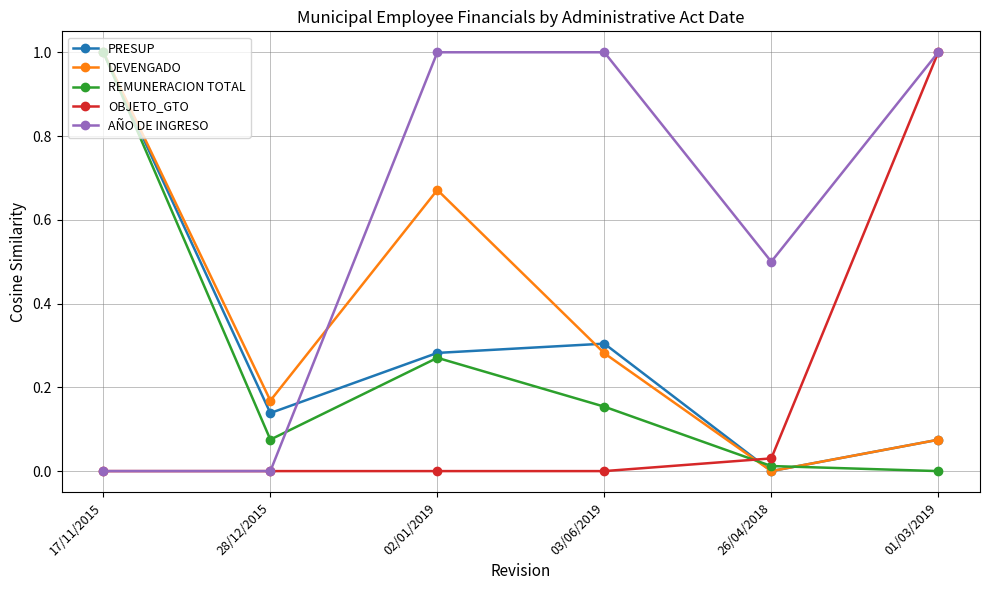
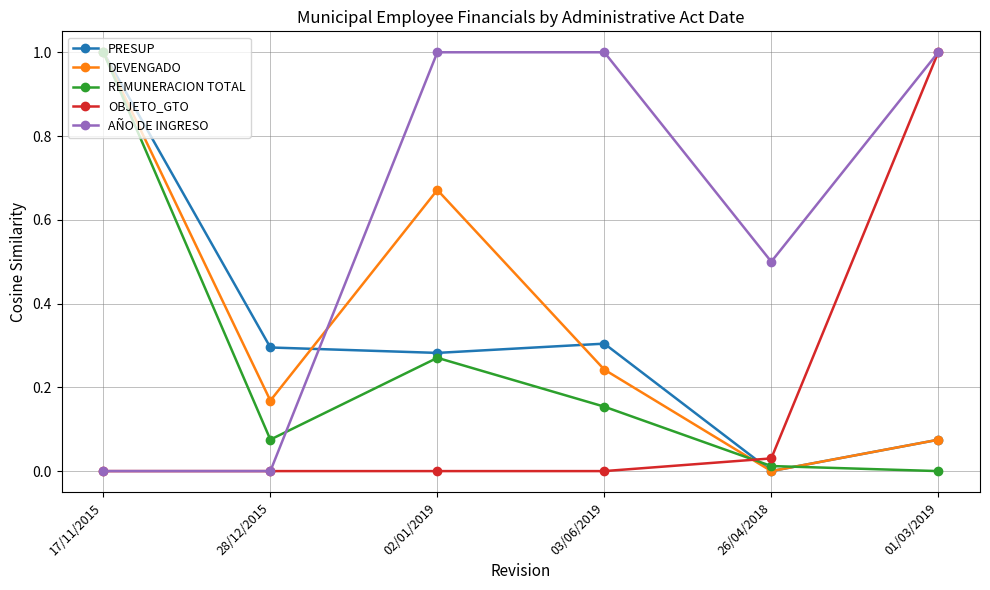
PRESUP, 28/12/2015: 0.14 -> 0.30
DEVENGADO, 03/06/2019: 0.28 -> 0.24
